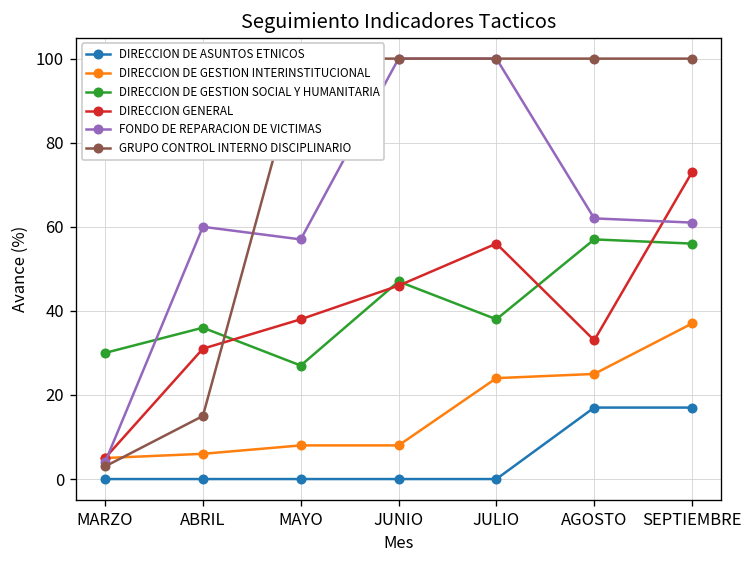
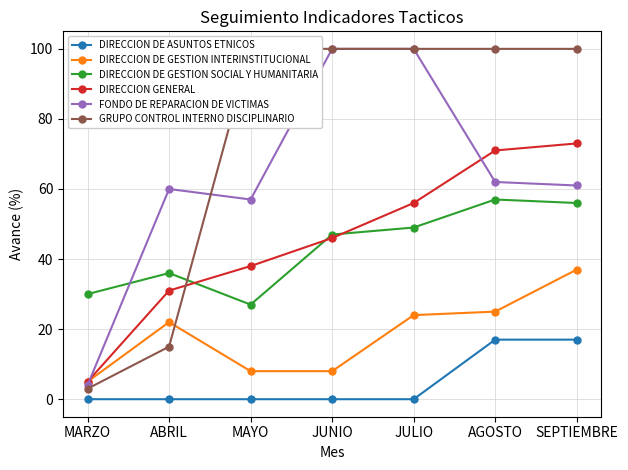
DIRECCION DE GESTION INTERINSTITUCIONAL, ABRIL: 6 -> 22
DIRECCION DE GESTION SOCIAL Y HUMANITARIA, JULIO: 38 -> 49
DIRECCION GENERAL, AGOSTO: 33 -> 71
